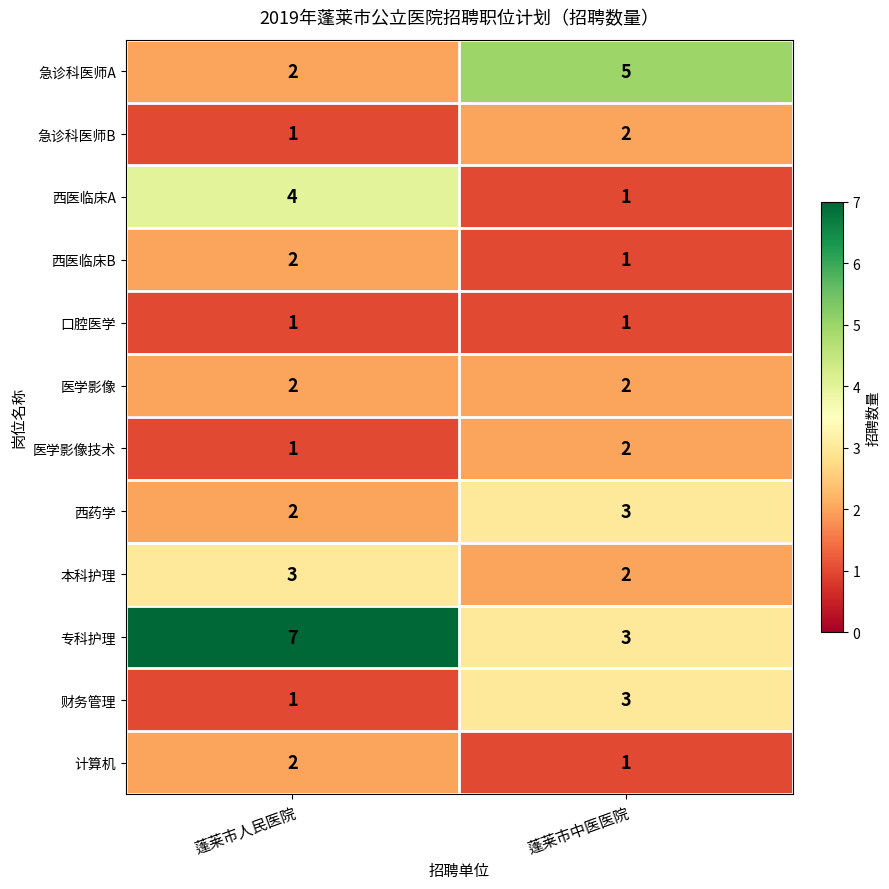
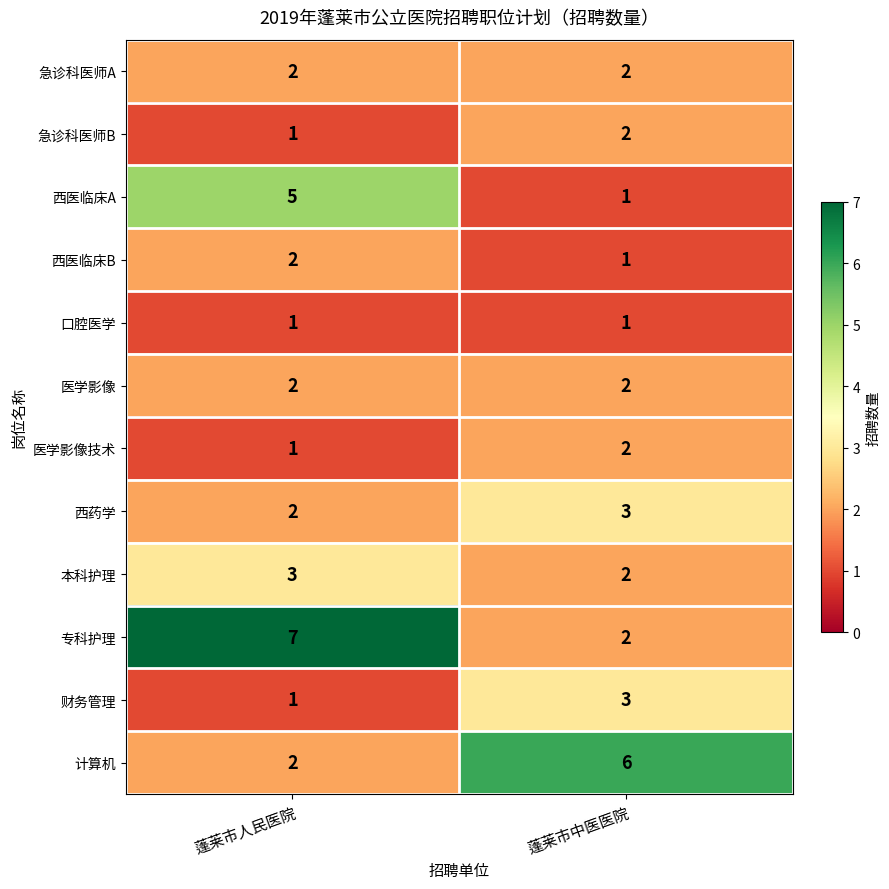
急诊科医师A, 蓬莱市中医医院: 5 -> 2
西医临床A, 蓬莱市人民医院: 4 -> 5
专科护理, 蓬莱市中医医院: 3 -> 2
计算机, 蓬莱市中医医院: 1 -> 6
